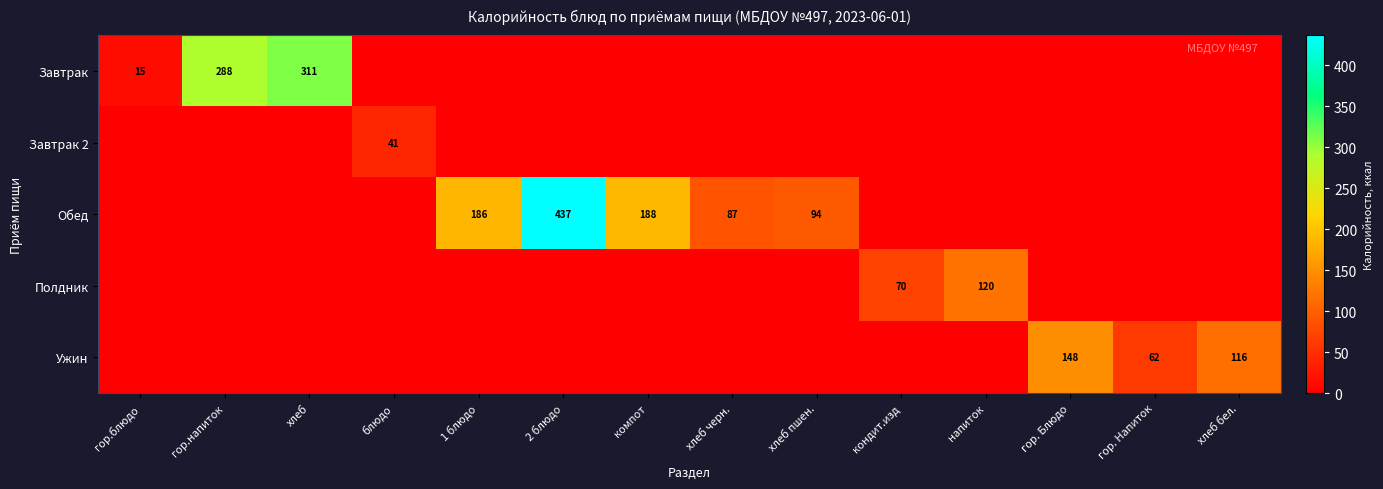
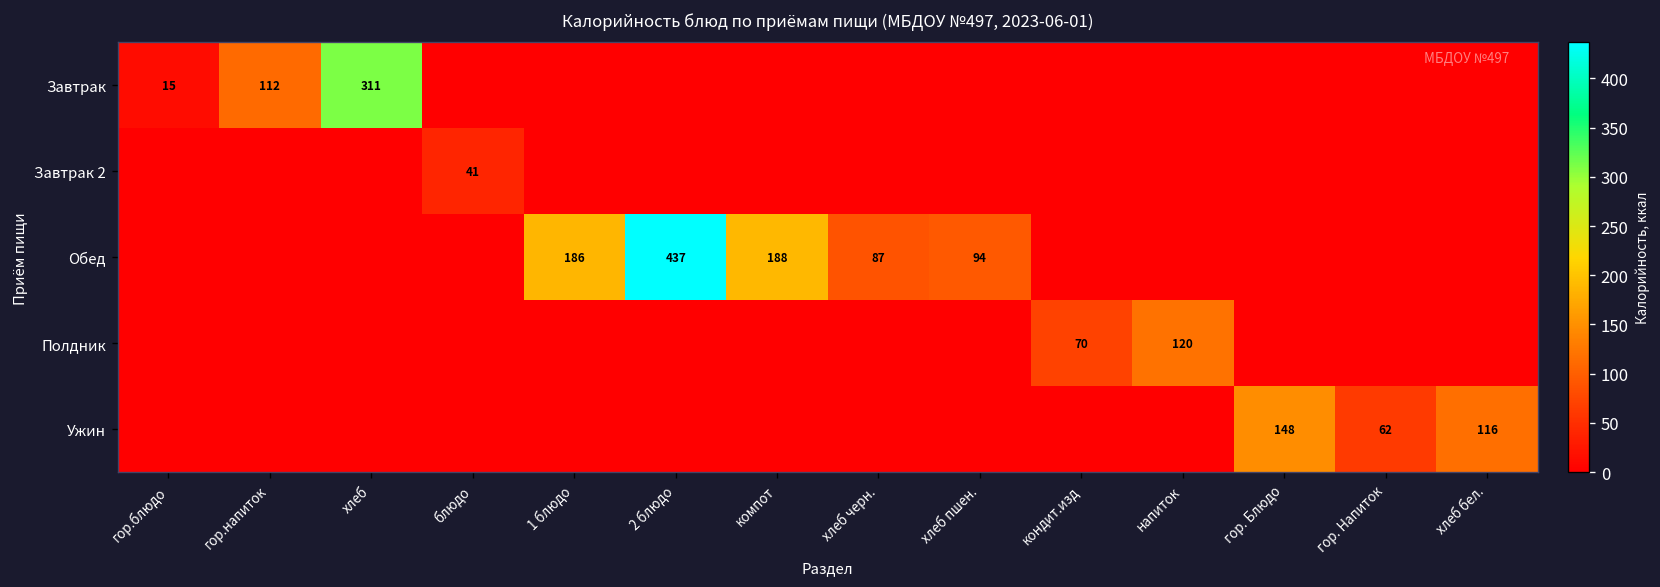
Завтрак, гор.напиток: 288 -> 112
